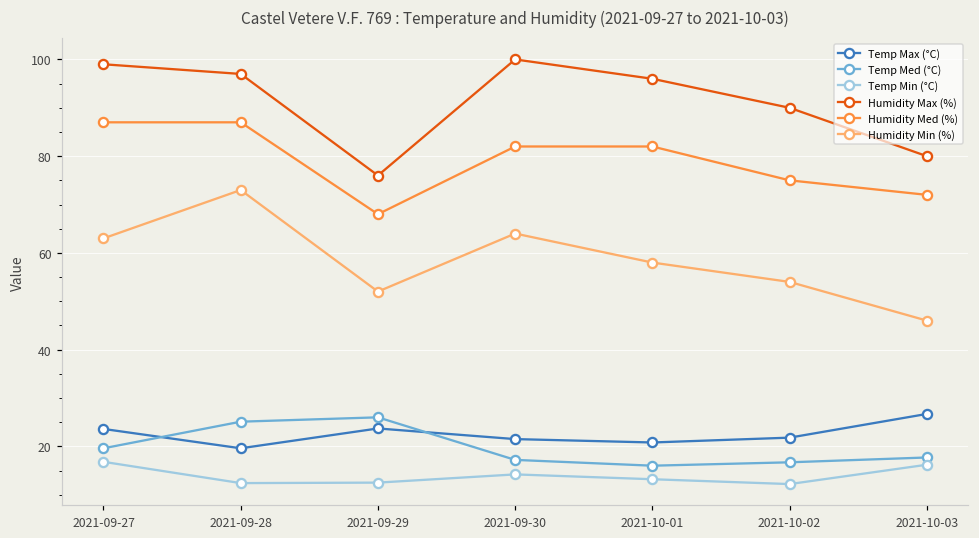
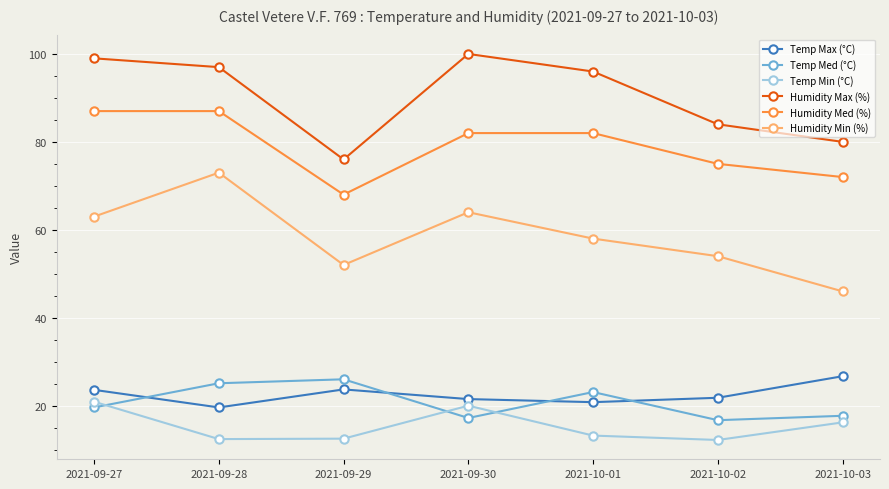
Temp Min (°C), 2021-09-27: 17 -> 21
Temp Min (°C), 2021-09-30: 14 -> 20
Temp Med (°C), 2021-10-01: 16 -> 23
Humidity Max (%), 2021-10-02: 90 -> 84
